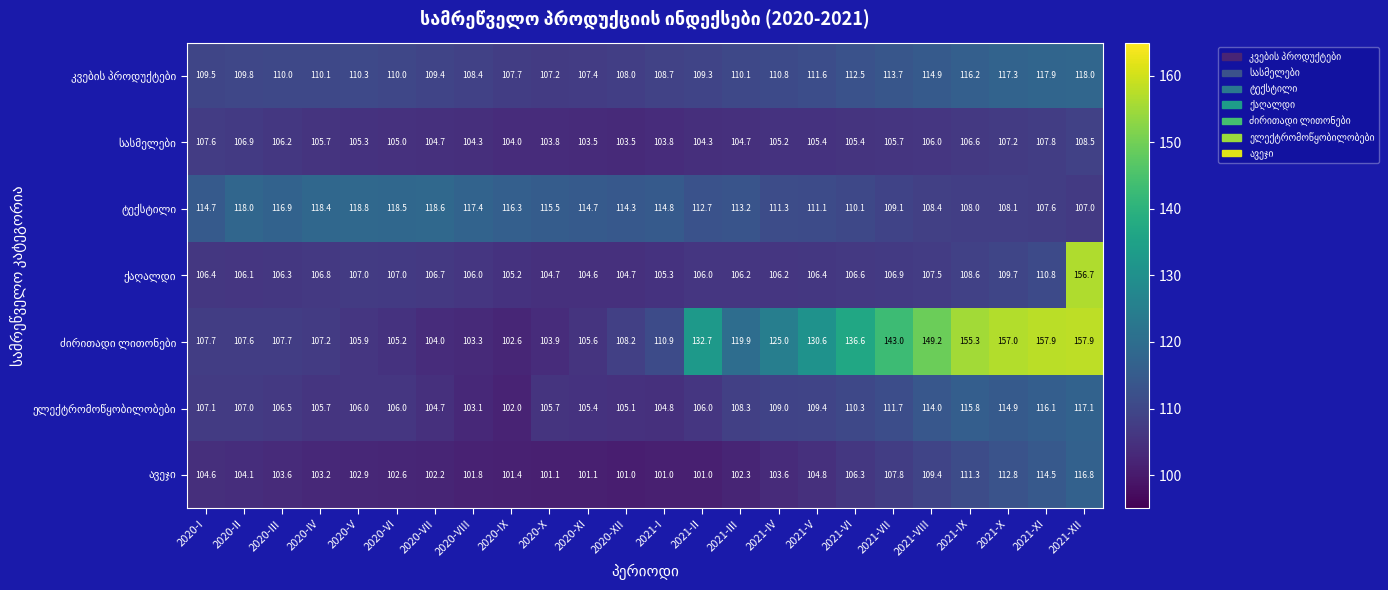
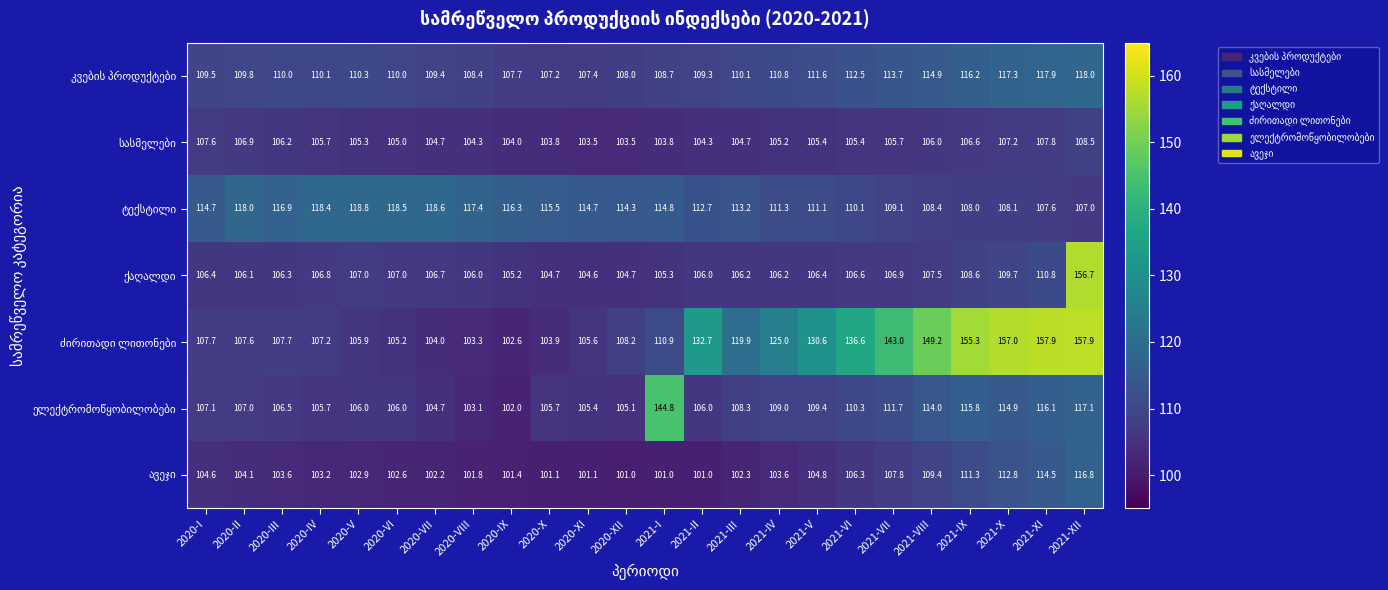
ელექტრომოწყობილობები, 2021-I: 104.8 -> 144.8
